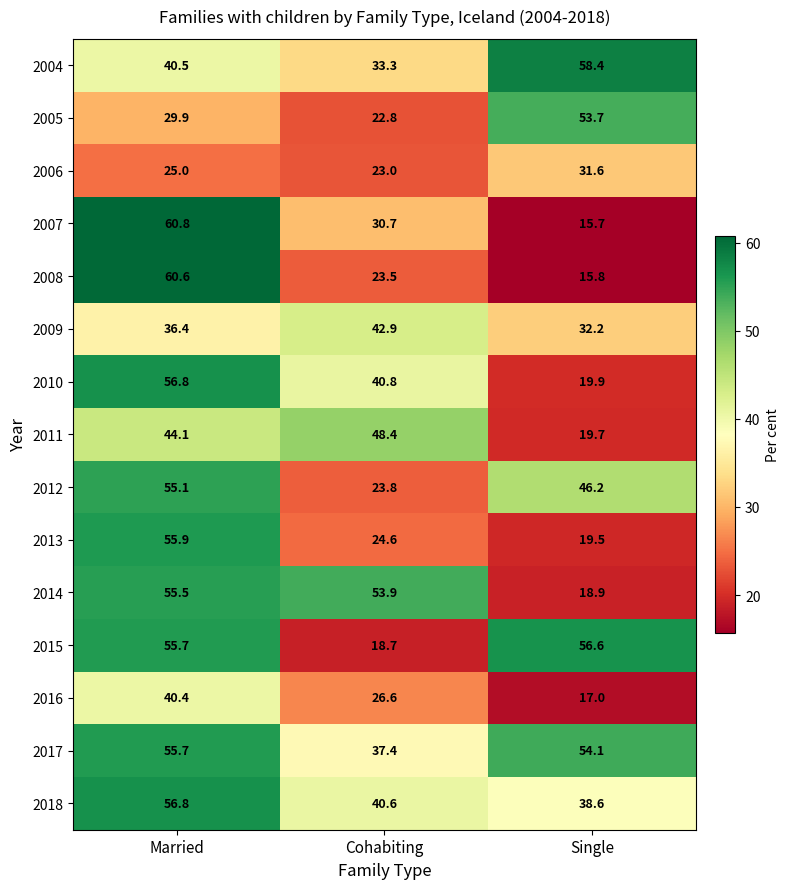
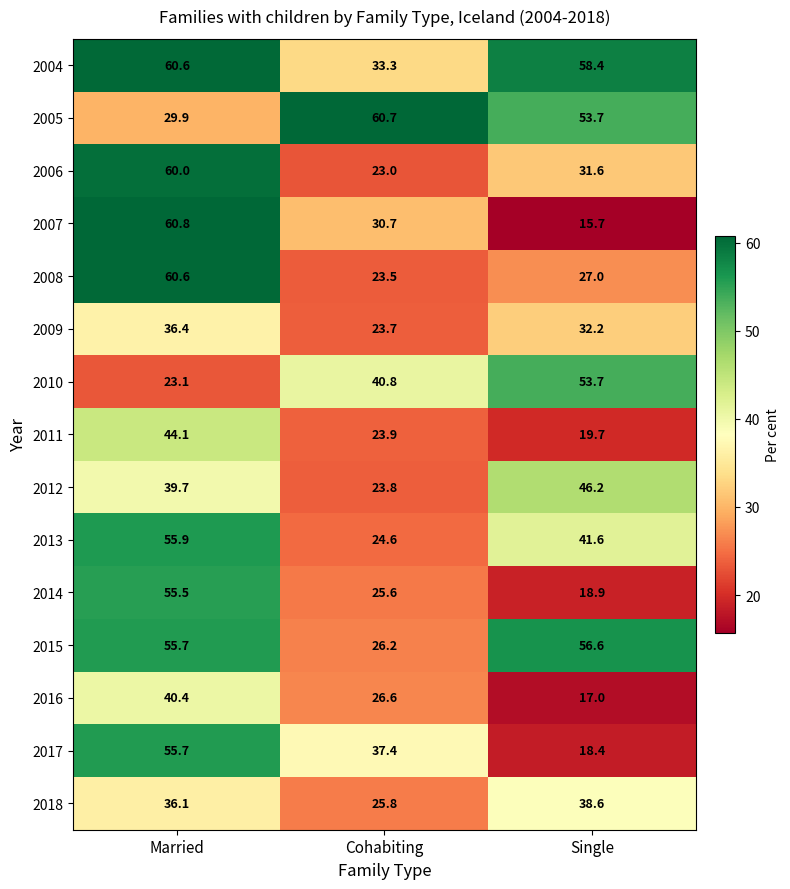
2004, Married: 40.5 -> 60.6
2005, Cohabiting: 22.8 -> 60.7
2006, Married: 25.0 -> 60.0
2008, Single: 15.8 -> 27.0
2009, Cohabiting: 42.9 -> 23.7
2010, Married: 56.8 -> 23.1
2010, Single: 19.9 -> 53.7
2011, Cohabiting: 48.4 -> 23.9
2012, Married: 55.1 -> 39.7
2013, Single: 19.5 -> 41.6
2014, Cohabiting: 53.9 -> 25.6
2015, Cohabiting: 18.7 -> 26.2
2017, Single: 54.1 -> 18.4
2018, Married: 56.8 -> 36.1
2018, Cohabiting: 40.6 -> 25.8
